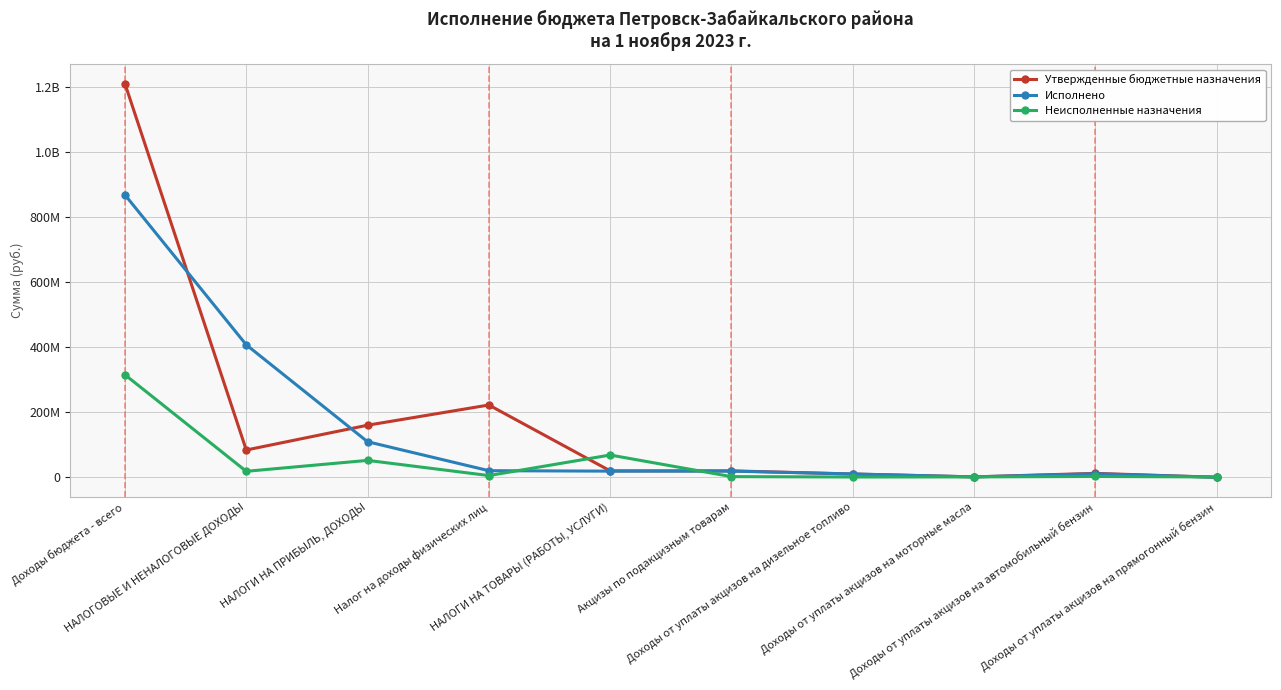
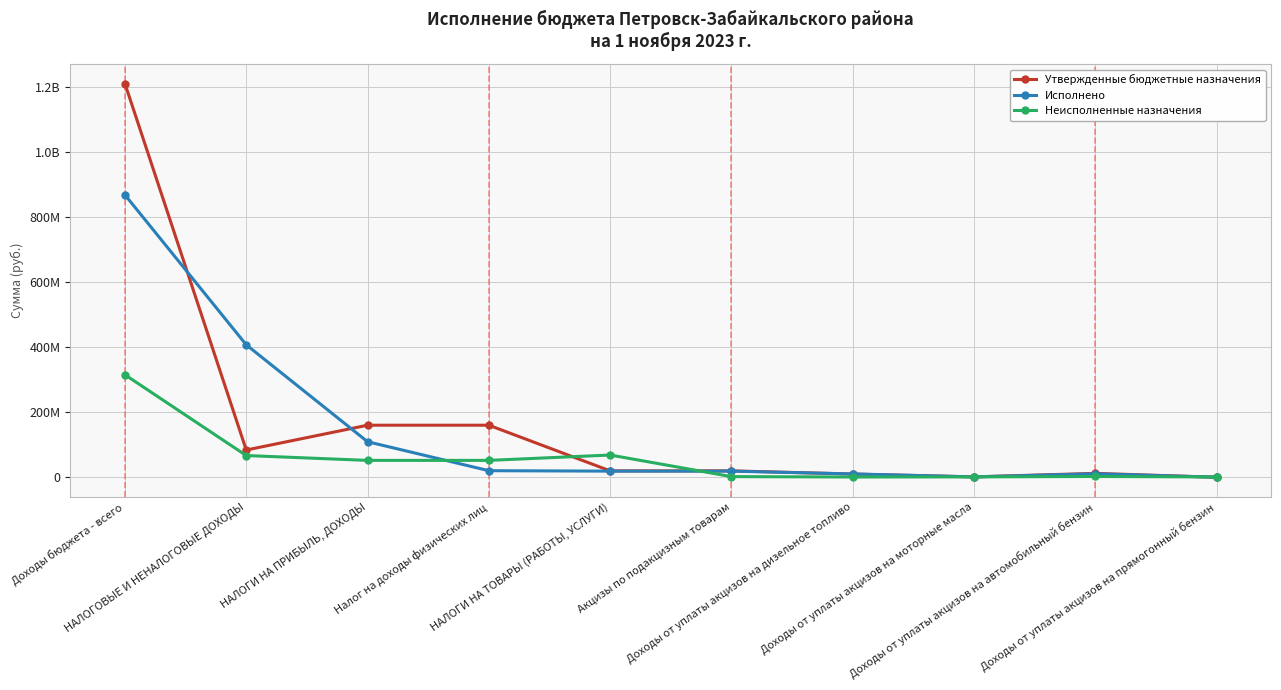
Неисполненные назначения, НАЛОГОВЫЕ И НЕНАЛОГОВЫЕ ДОХОДЫ: 20000000 -> 70000000
Утвержденные бюджетные назначения, Налог на доходы физических лиц: 220000000 -> 160000000
Неисполненные назначения, Налог на доходы физических лиц: 0 -> 50000000
